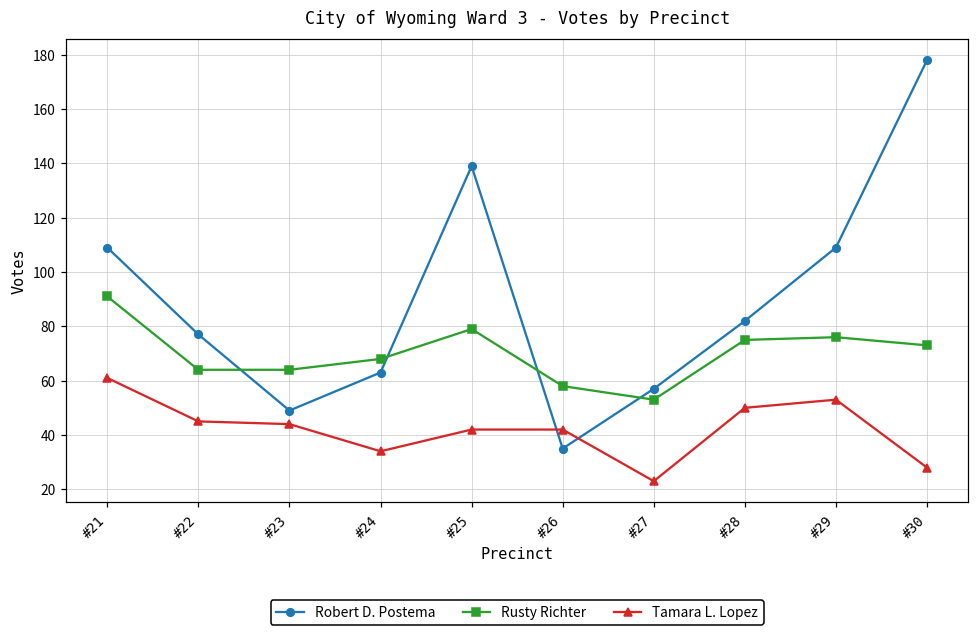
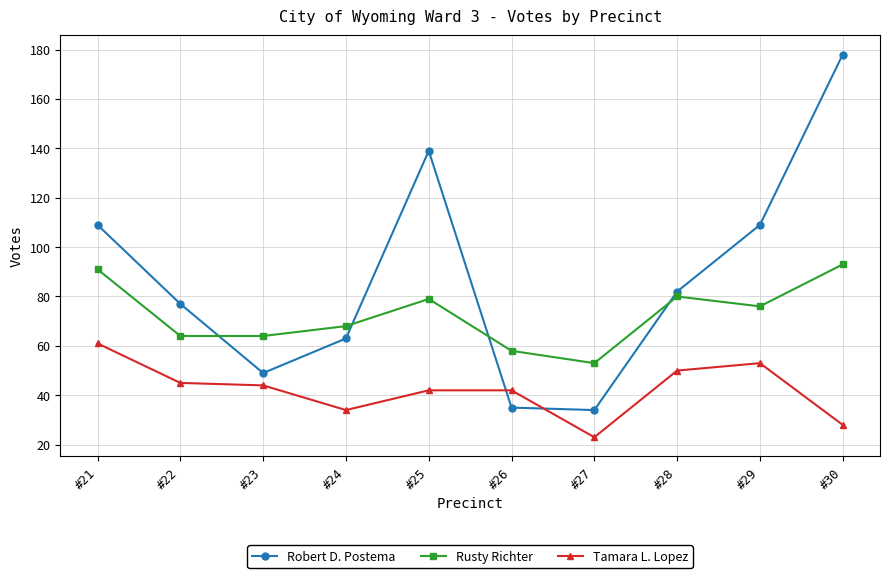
Robert D. Postema, #27: 57 -> 34
Rusty Richter, #28: 75 -> 80
Rusty Richter, #30: 73 -> 93
